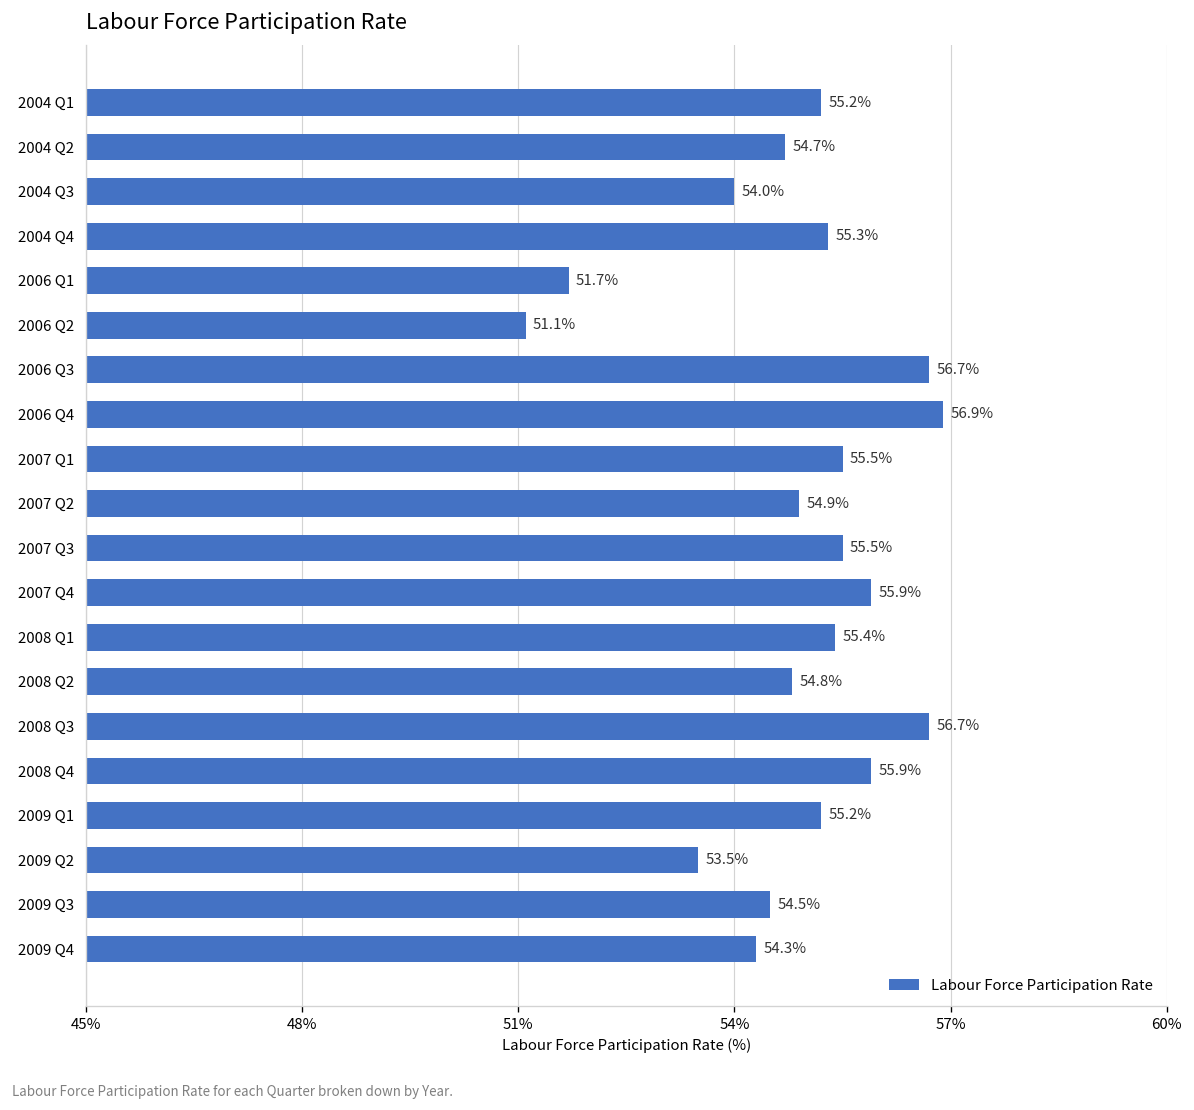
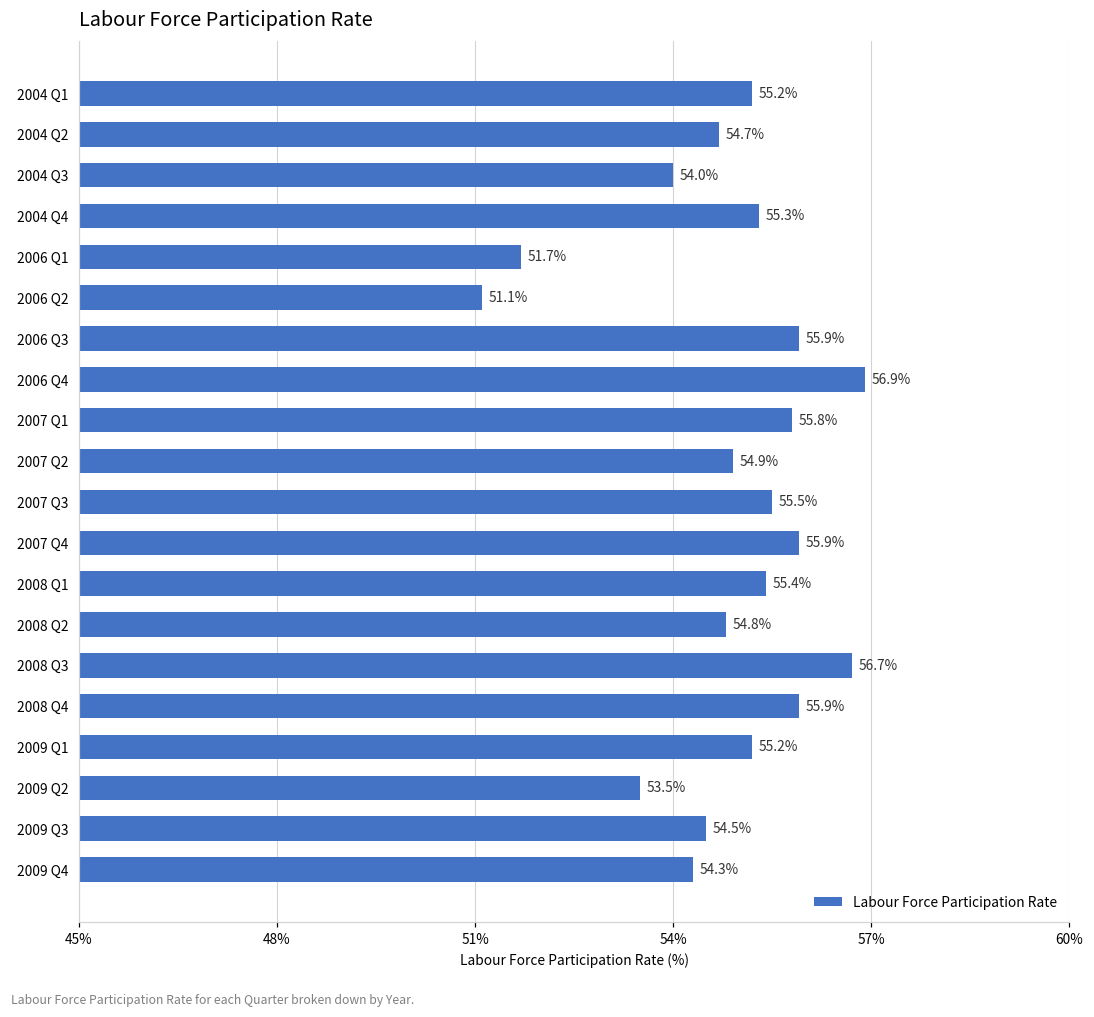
2006 Q3: 56.7% -> 55.9%
2007 Q1: 55.5% -> 55.8%
